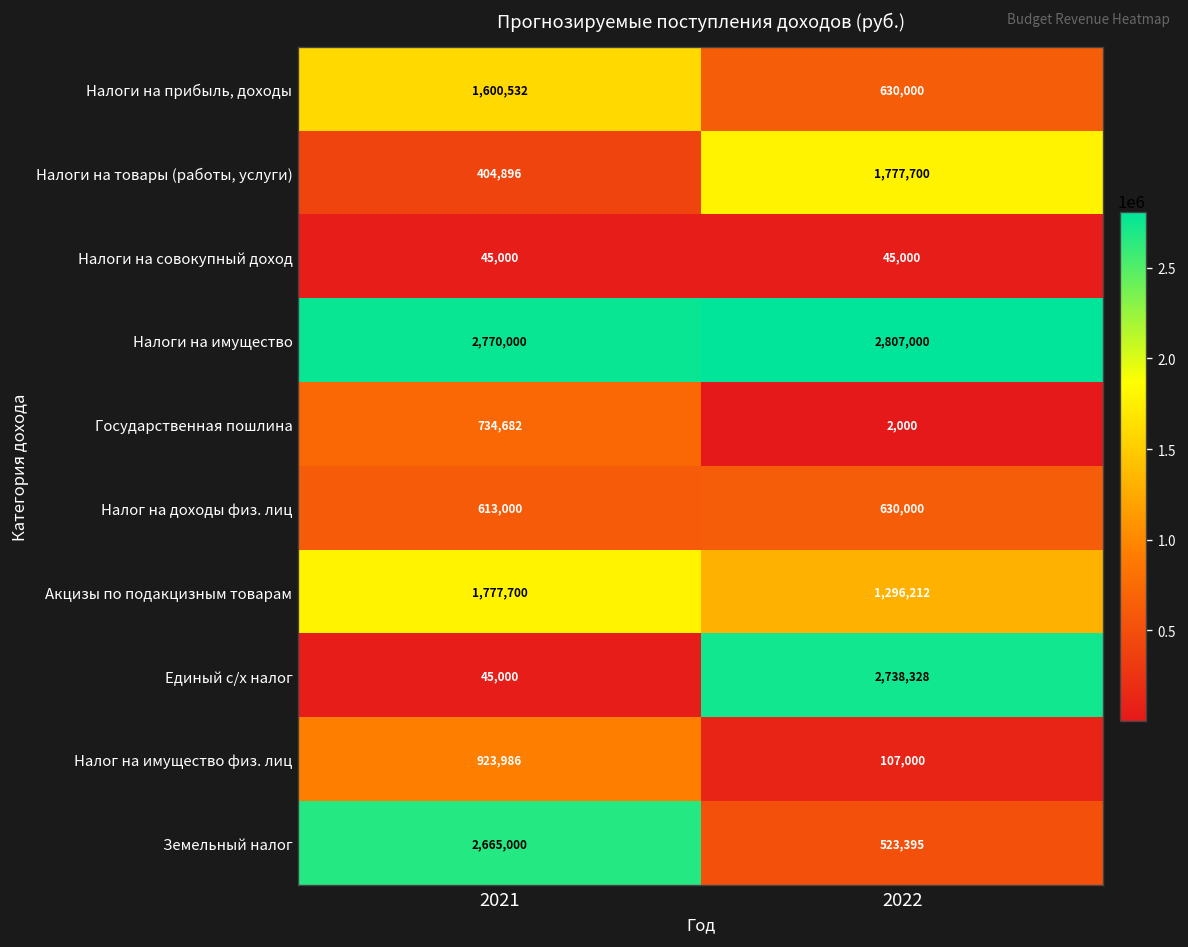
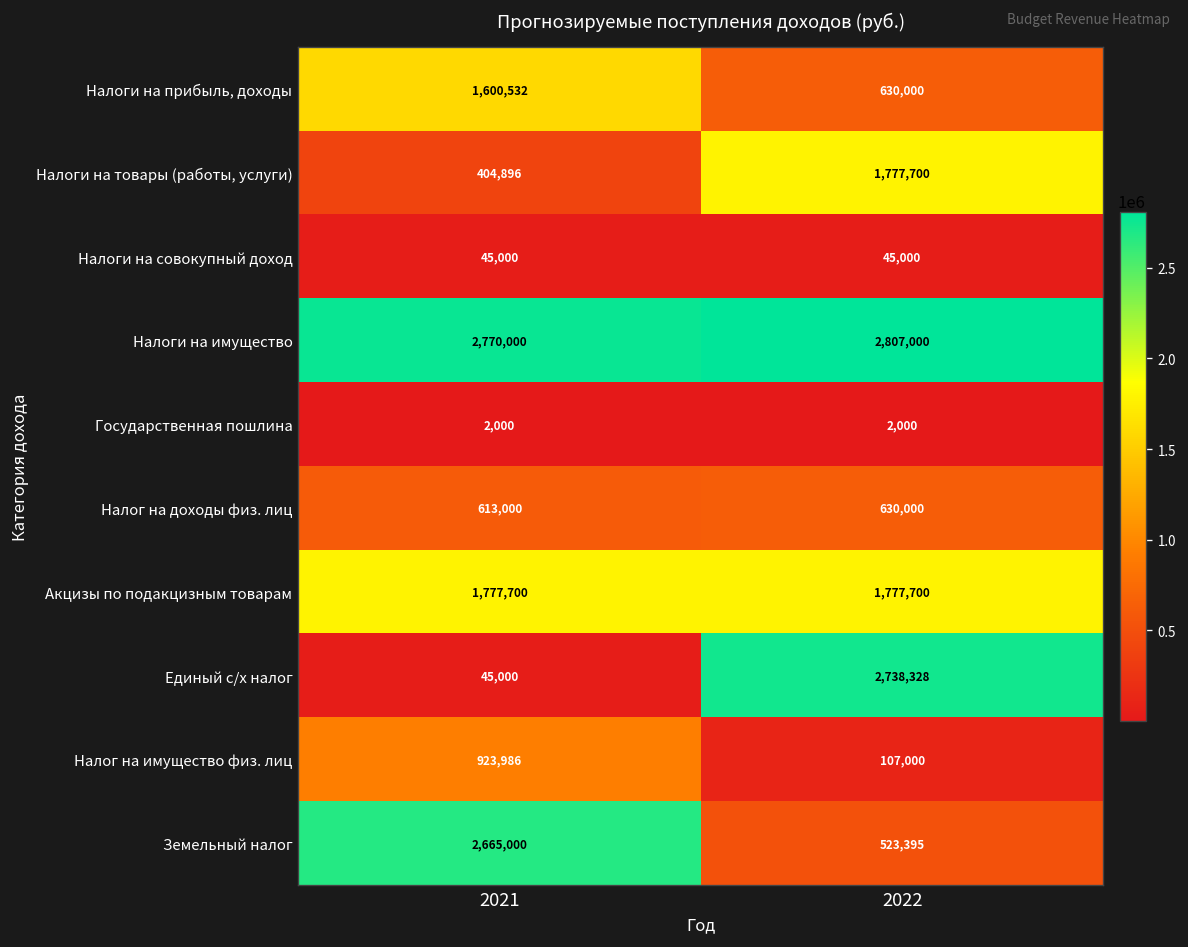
Государственная пошлина, 2021: 734,682 -> 2,000
Акцизы по подакцизным товарам, 2022: 1,296,212 -> 1,777,700
